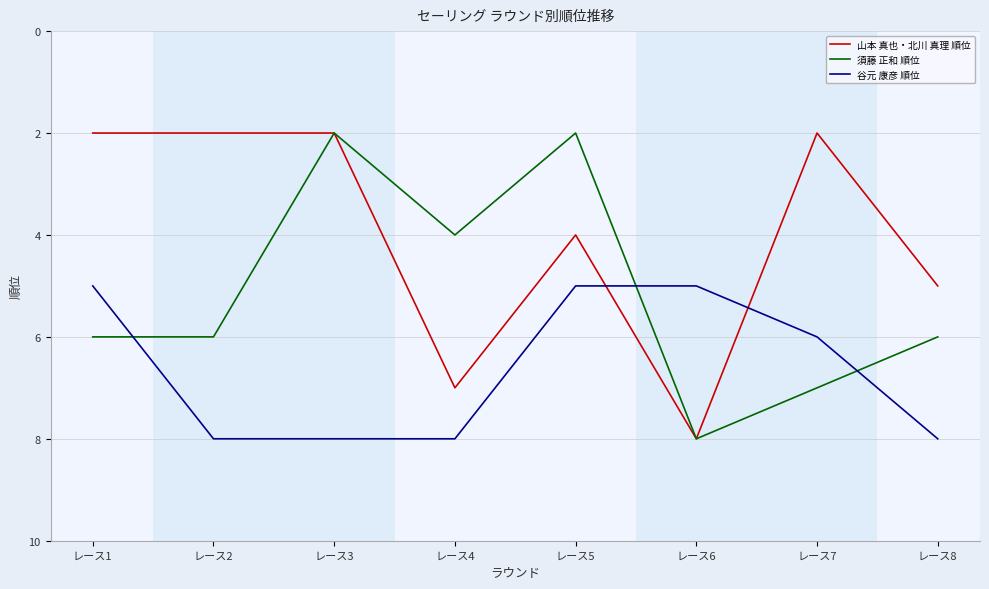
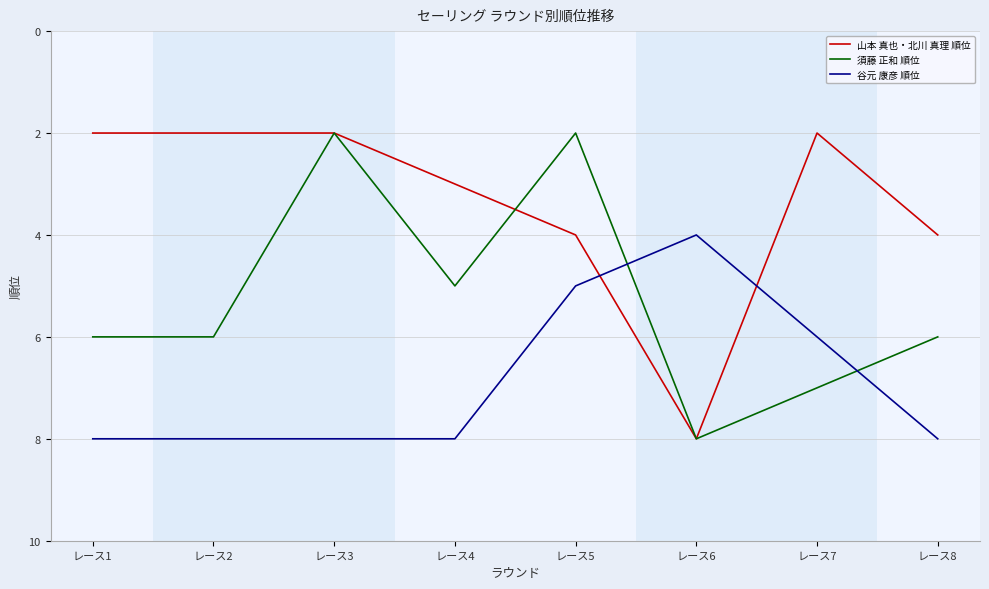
谷元 康彦 順位, レース1: 5 -> 8
山本 真也・北川 真理 順位, レース4: 7 -> 3
須藤 正和 順位, レース4: 4 -> 5
谷元 康彦 順位, レース6: 5 -> 4
山本 真也・北川 真理 順位, レース8: 5 -> 4
